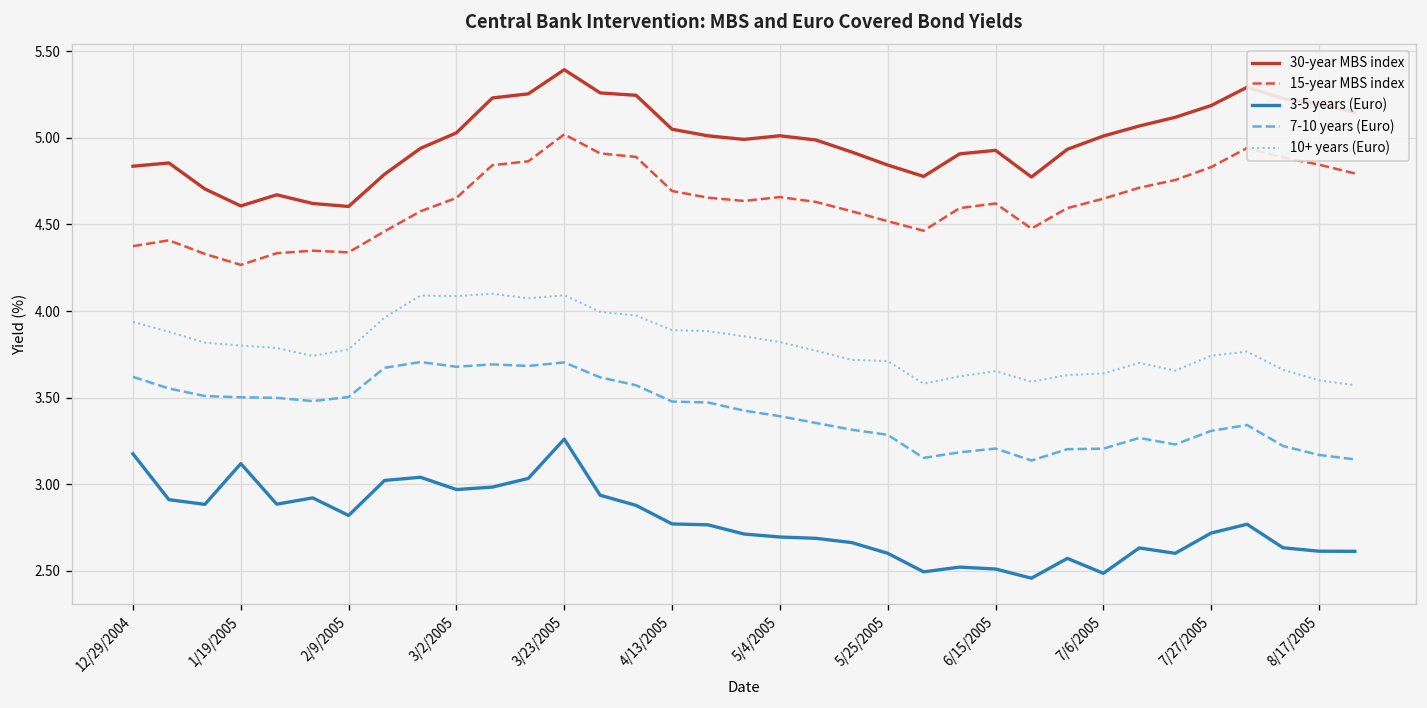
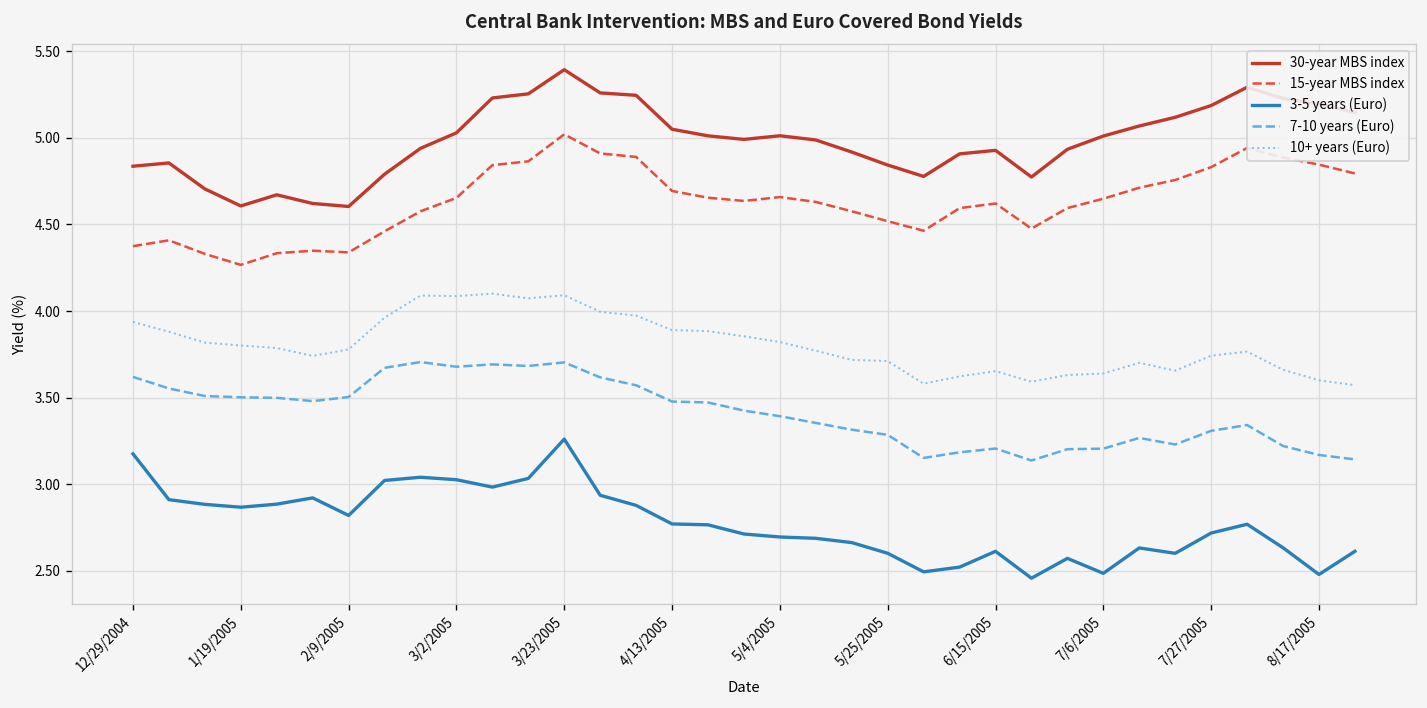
3-5 years (Euro), 1/19/2005: 3.12 -> 2.87
3-5 years (Euro), 3/2/2005: 2.97 -> 3.03
3-5 years (Euro), 6/15/2005: 2.51 -> 2.61
3-5 years (Euro), 8/17/2005: 2.61 -> 2.48
